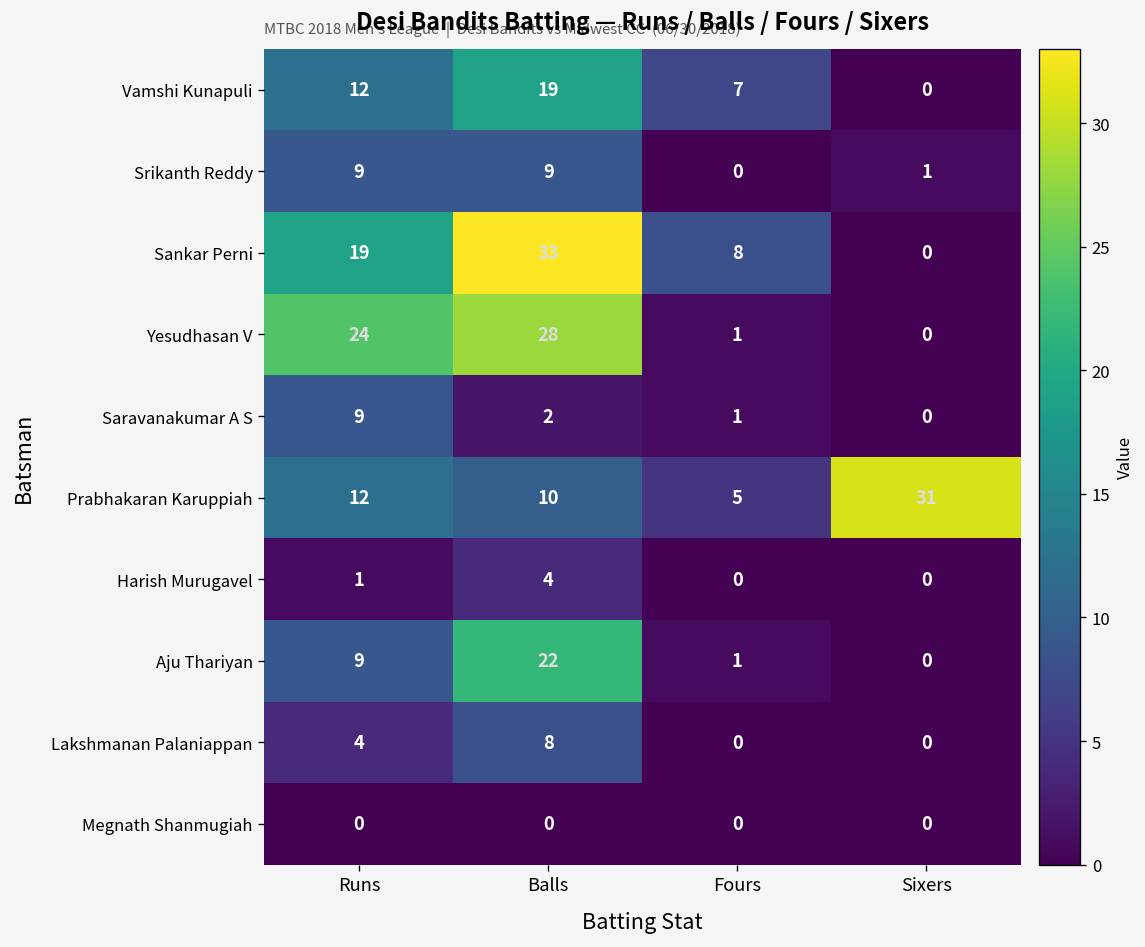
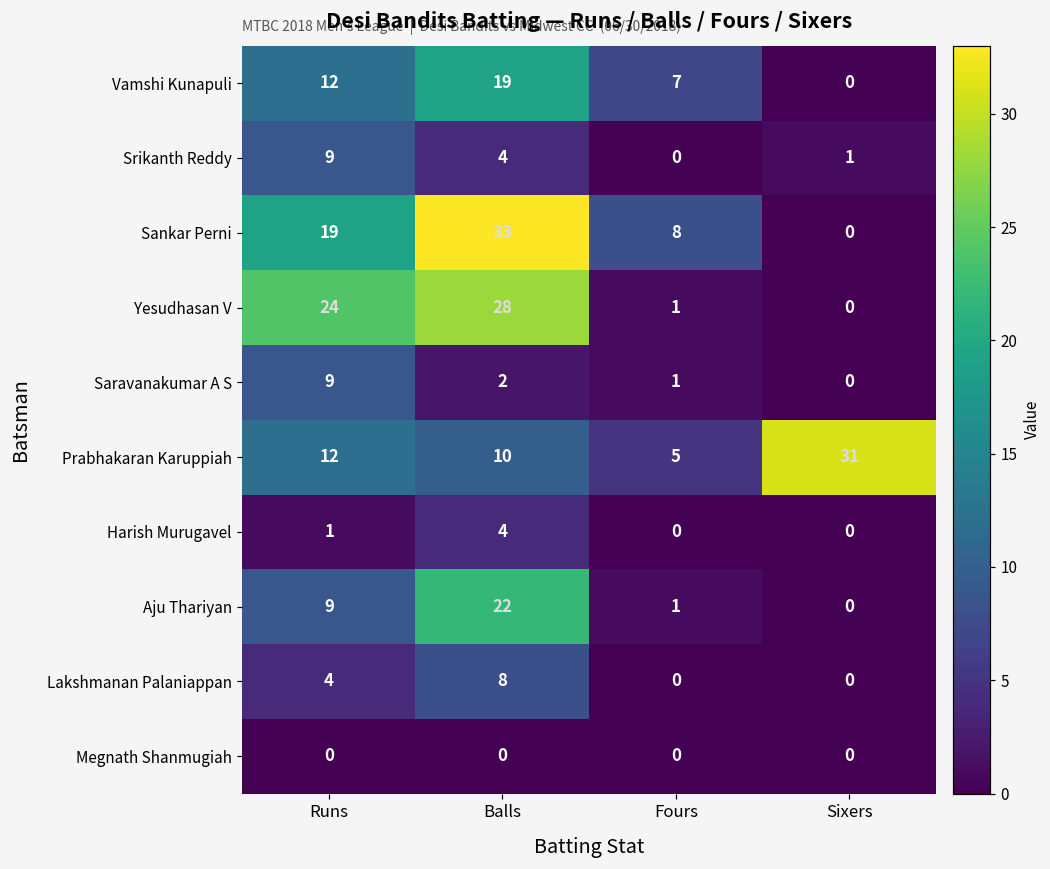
Srikanth Reddy, Balls: 9 -> 4
